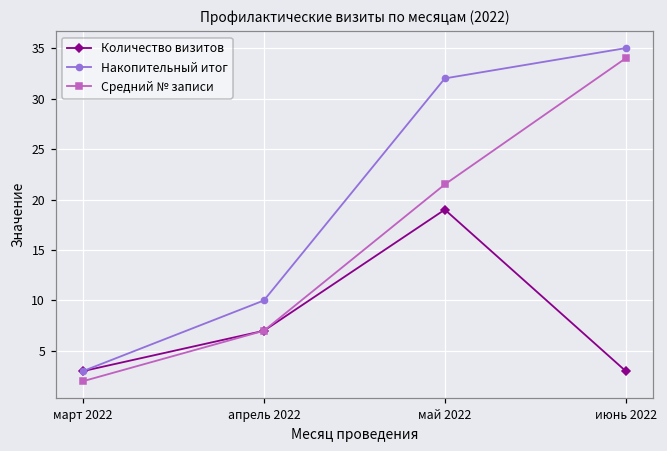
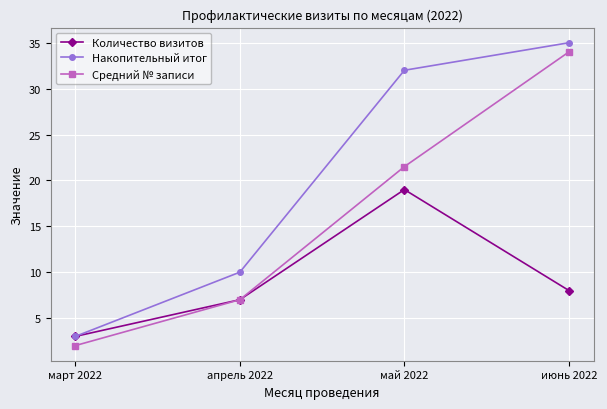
Количество визитов, июнь 2022: 3 -> 8
